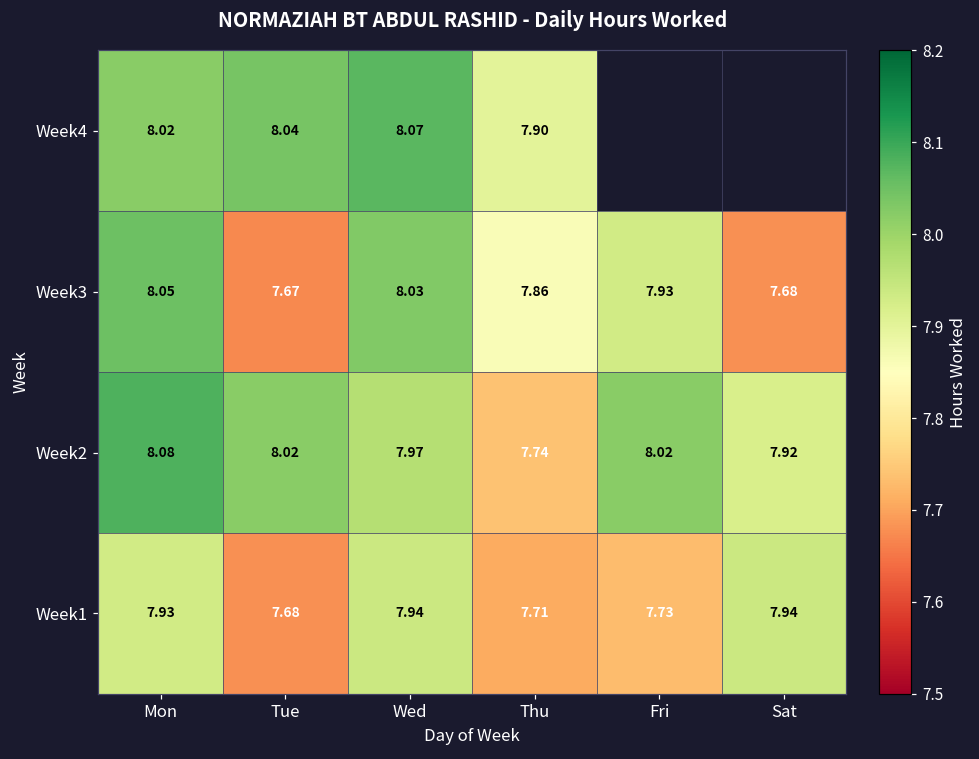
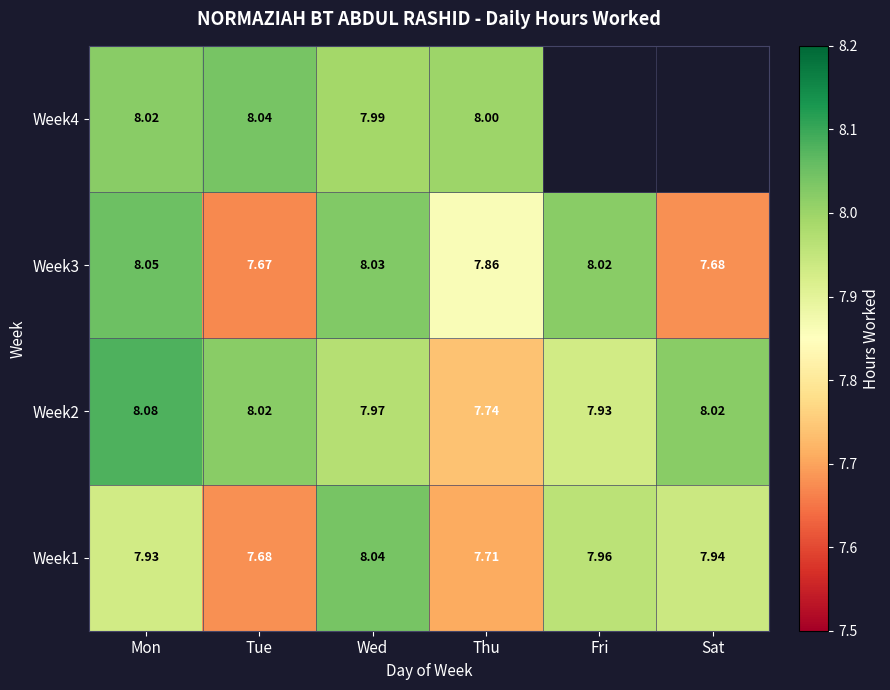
Week4, Wed: 8.07 -> 7.99
Week4, Thu: 7.90 -> 8.00
Week3, Fri: 7.93 -> 8.02
Week2, Fri: 8.02 -> 7.93
Week2, Sat: 7.92 -> 8.02
Week1, Wed: 7.94 -> 8.04
Week1, Fri: 7.73 -> 7.96
